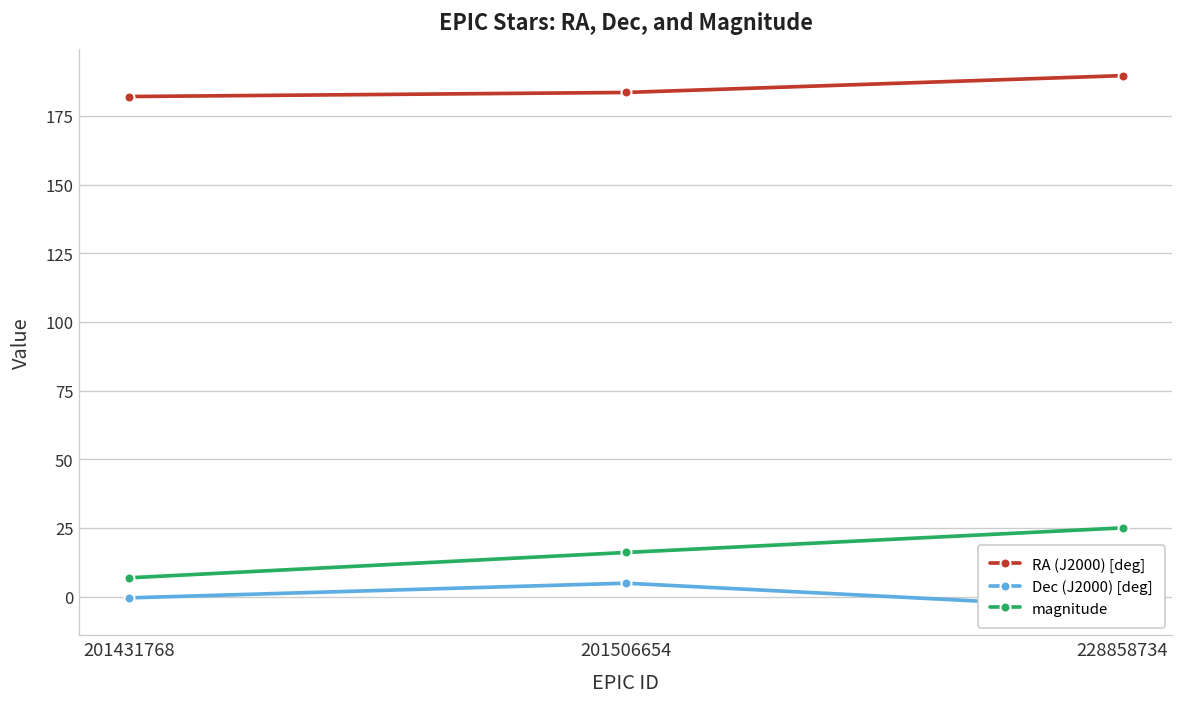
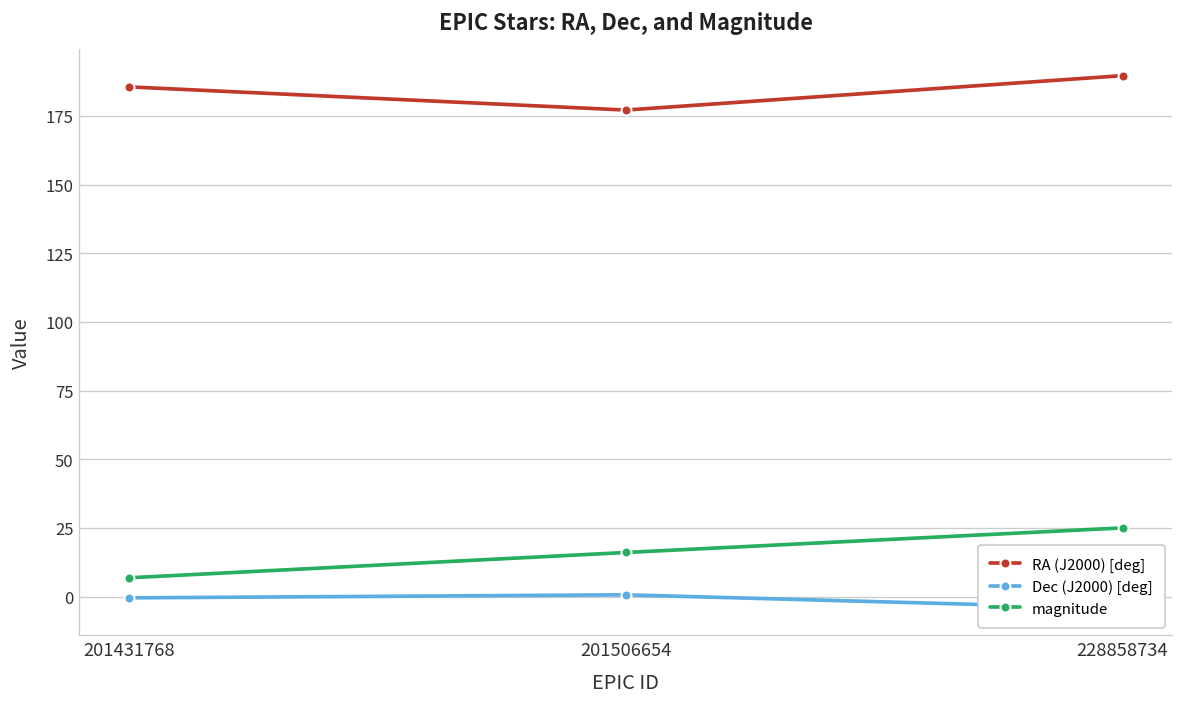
RA (J2000) [deg], 201431768: 182 -> 186
RA (J2000) [deg], 201506654: 184 -> 177
Dec (J2000) [deg], 201506654: 5 -> 1
